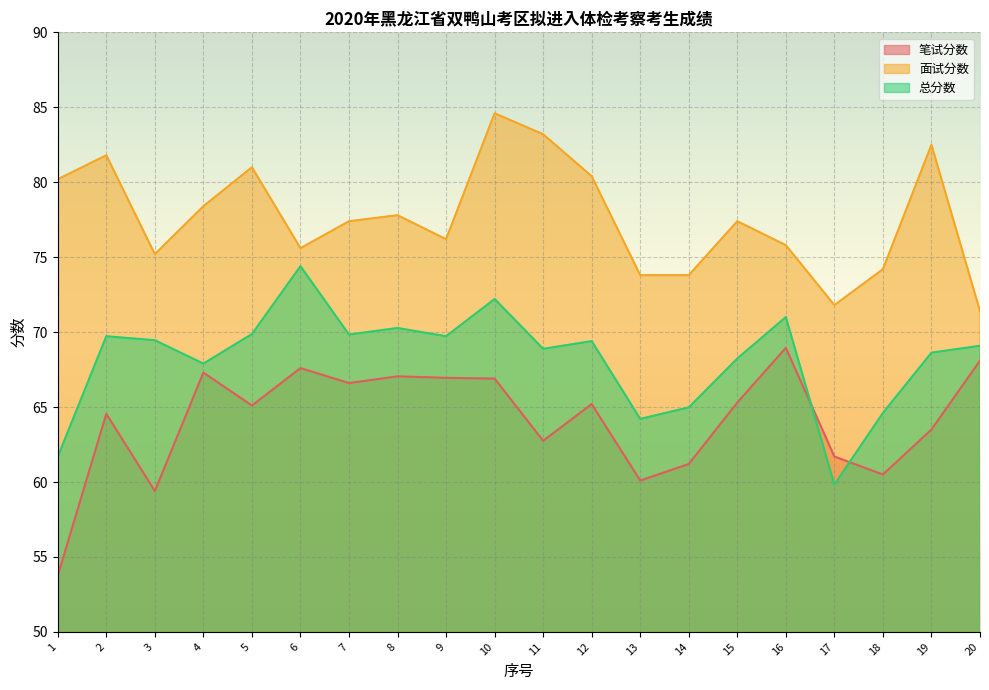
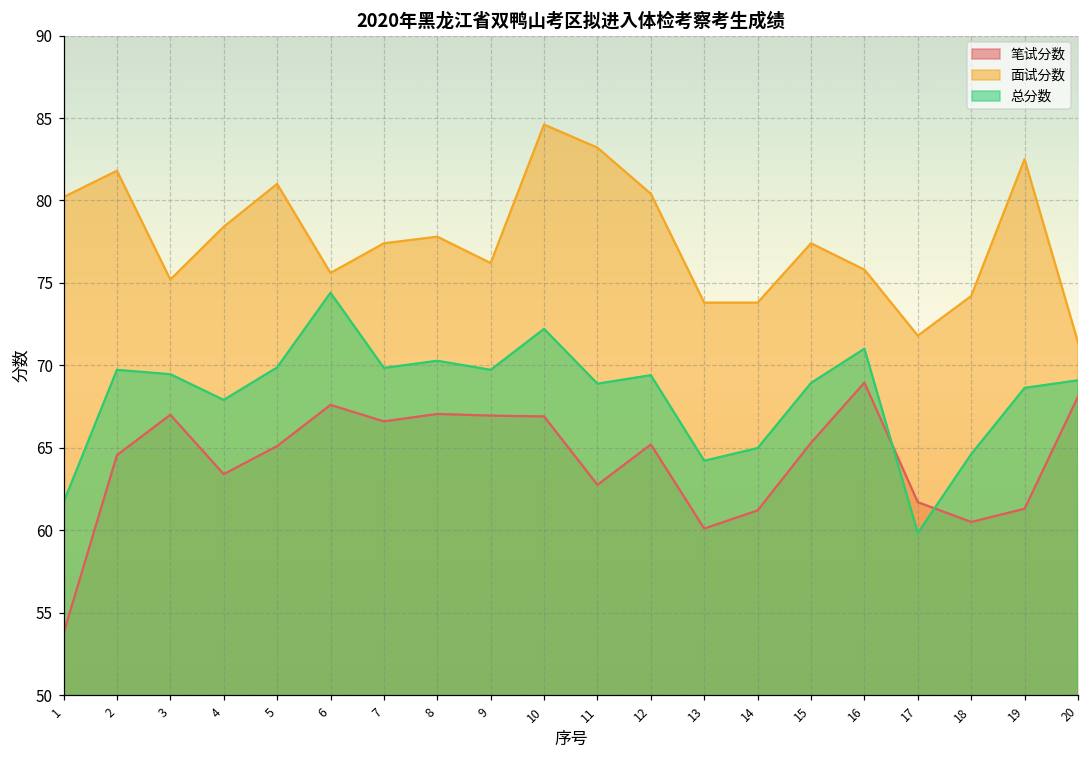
笔试分数, 3: 59.4 -> 67.0
笔试分数, 4: 67.3 -> 63.4
总分数, 15: 68.2 -> 68.9
笔试分数, 19: 63.5 -> 61.3
